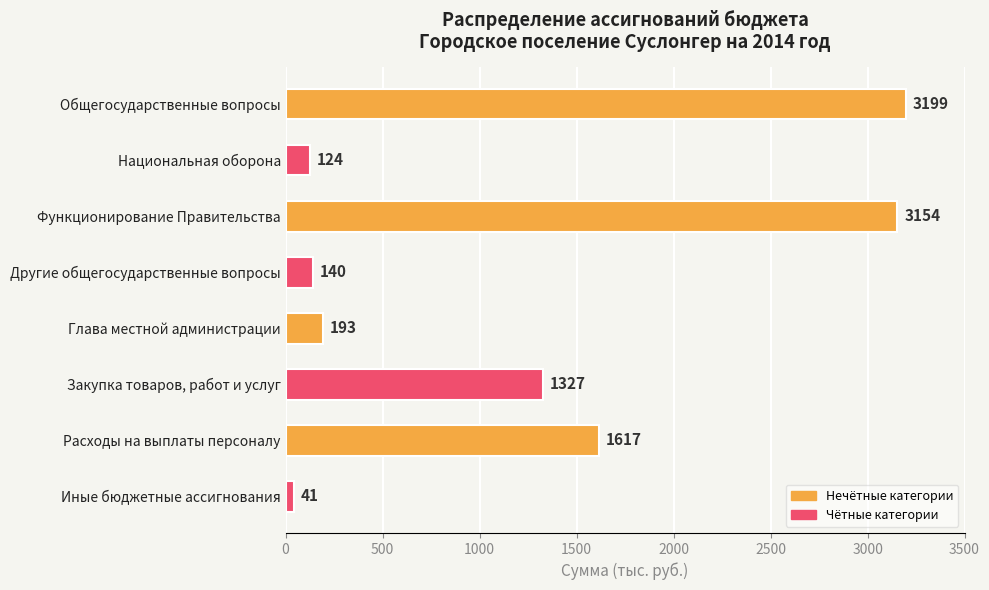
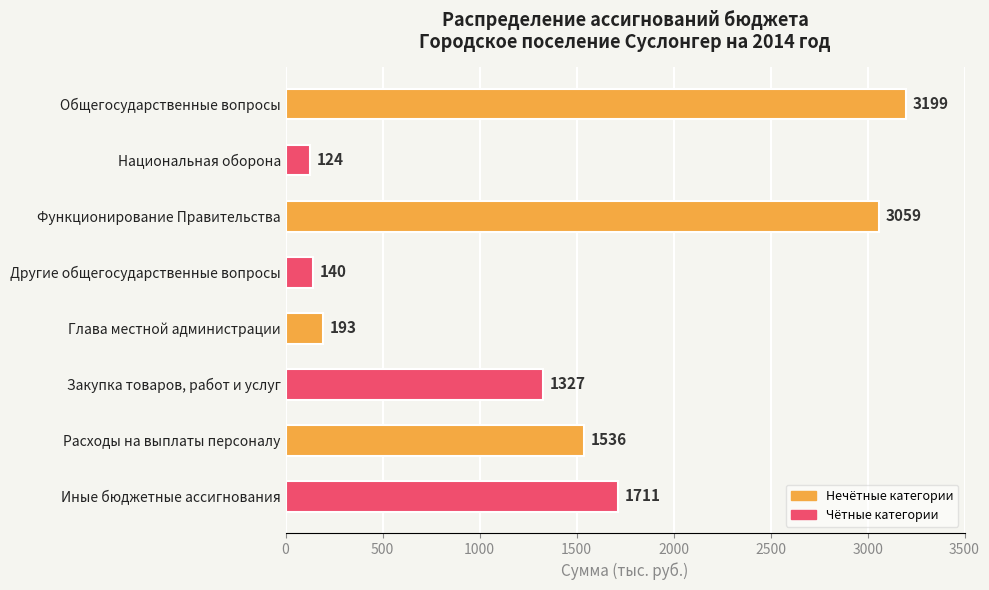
Функционирование Правительства: 3154 -> 3059
Расходы на выплаты персоналу: 1617 -> 1536
Иные бюджетные ассигнования: 41 -> 1711
